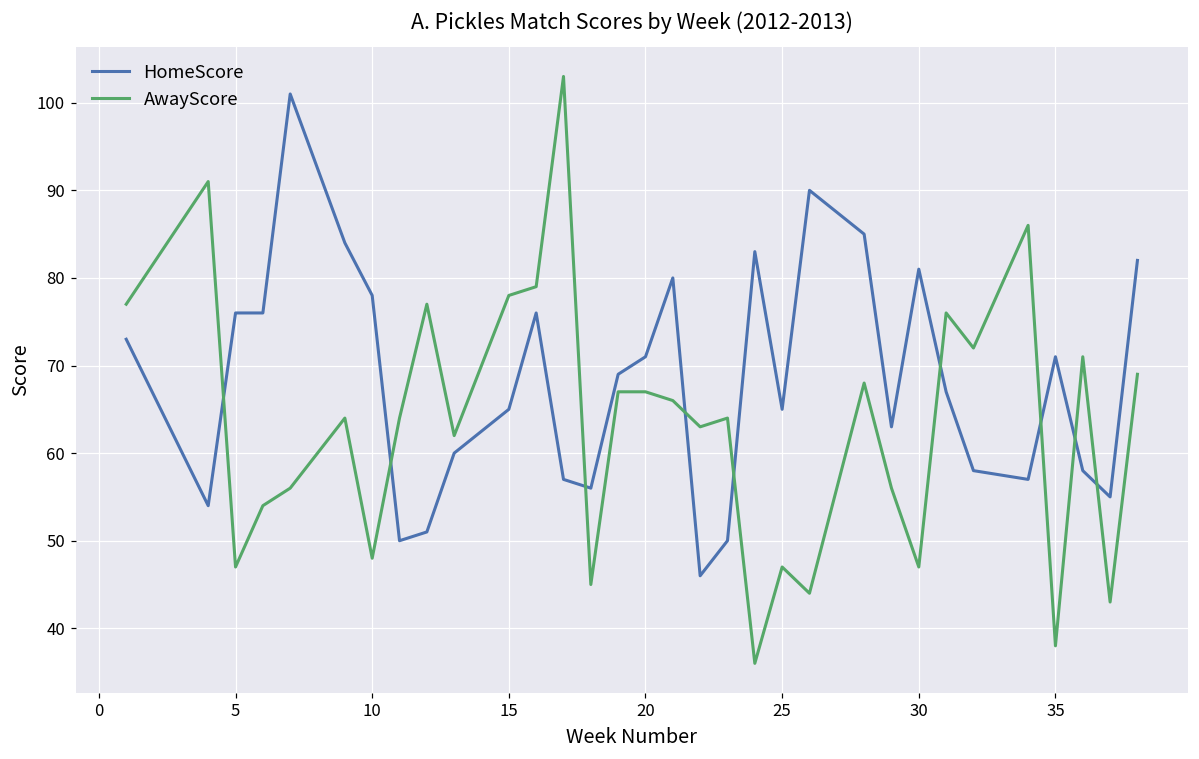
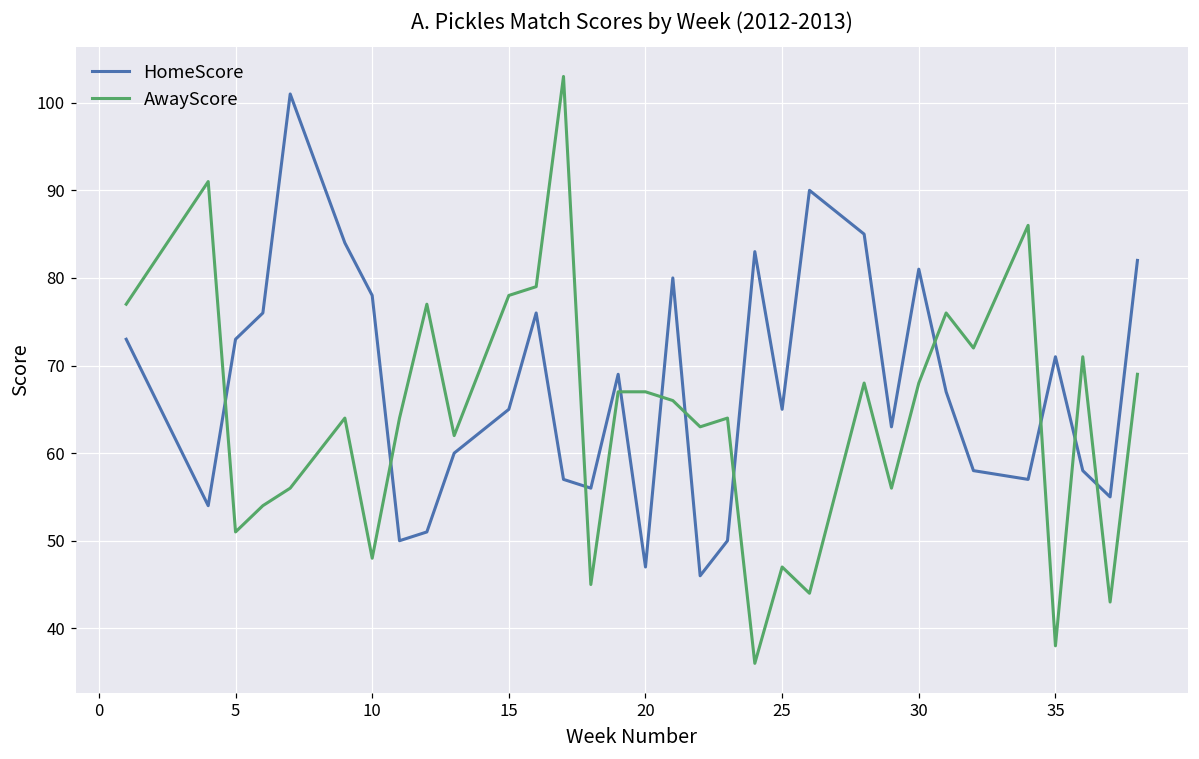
HomeScore, 5: 76 -> 73
AwayScore, 5: 47 -> 51
HomeScore, 20: 71 -> 47
AwayScore, 30: 47 -> 68
